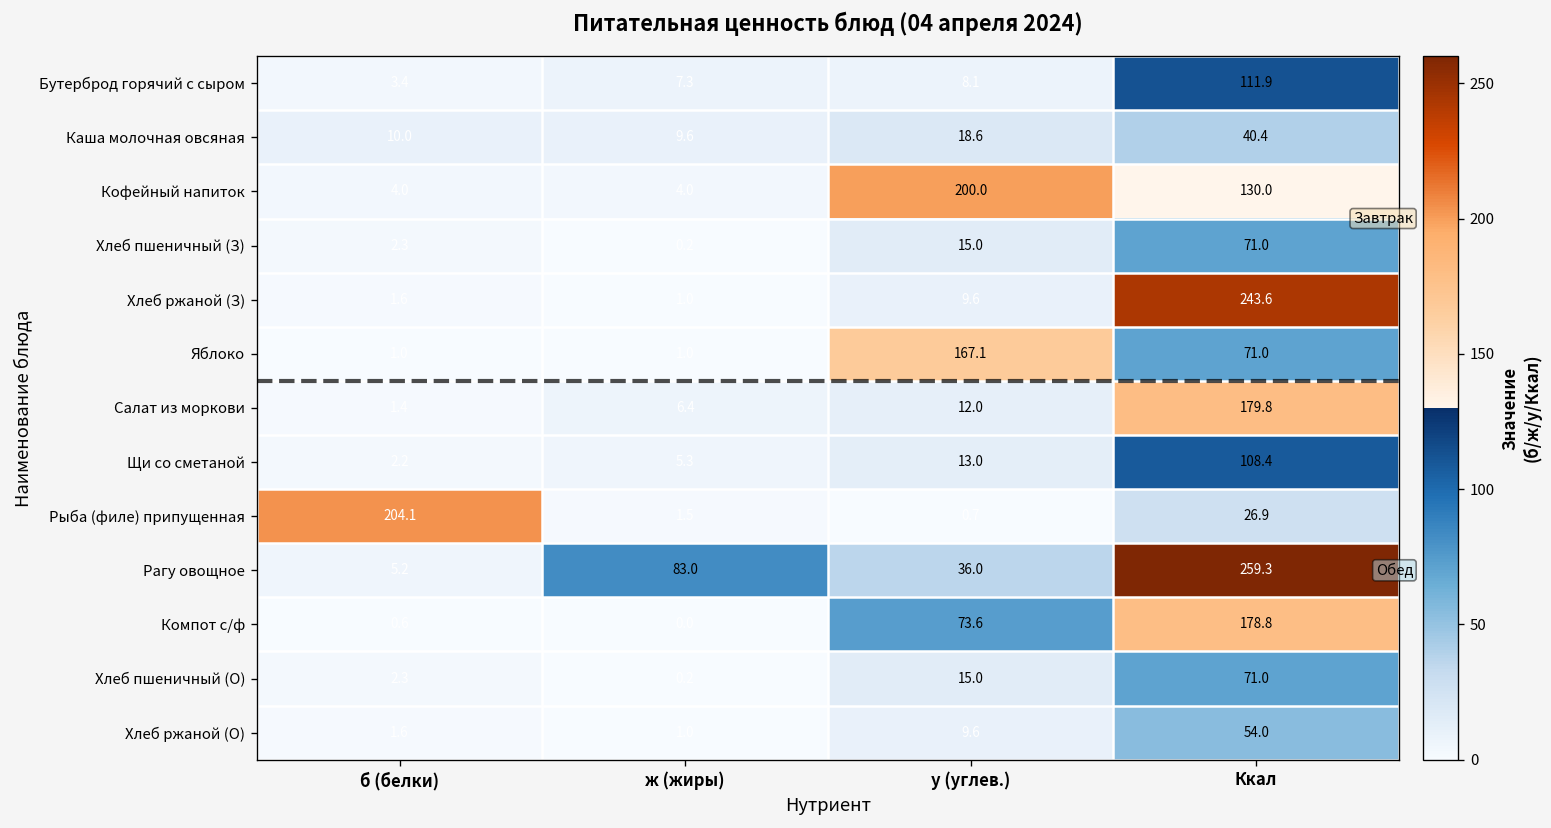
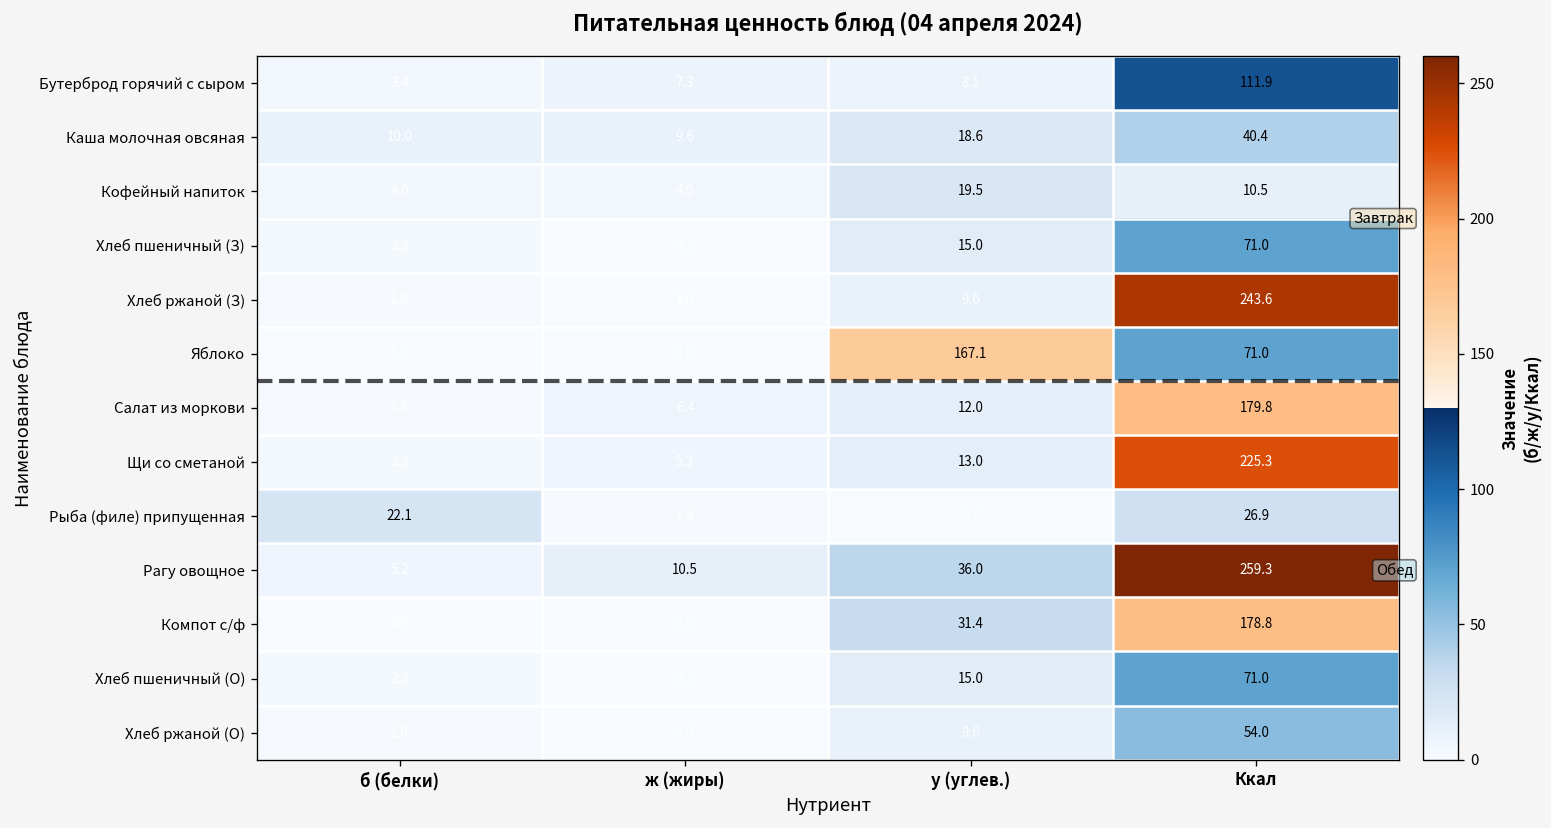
Кофейный напиток, у (углев.): 200.0 -> 19.5
Кофейный напиток, Ккал: 130.0 -> 10.5
Щи со сметаной, Ккал: 108.4 -> 225.3
Рыба (филе) припущенная, б (белки): 204.1 -> 22.1
Рагу овощное, ж (жиры): 83.0 -> 10.5
Компот с/ф, у (углев.): 73.6 -> 31.4
